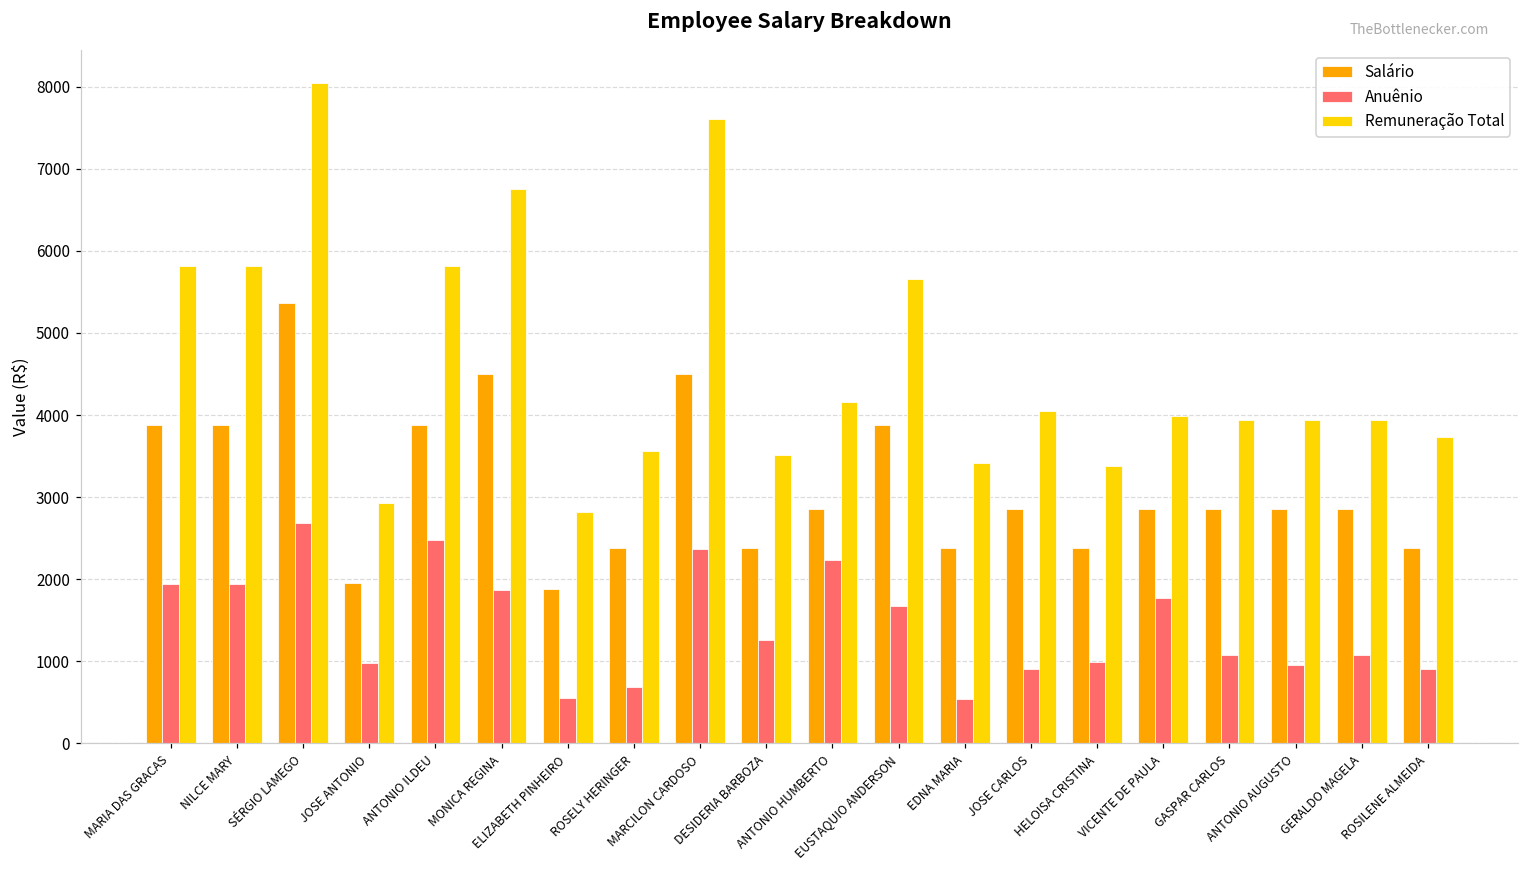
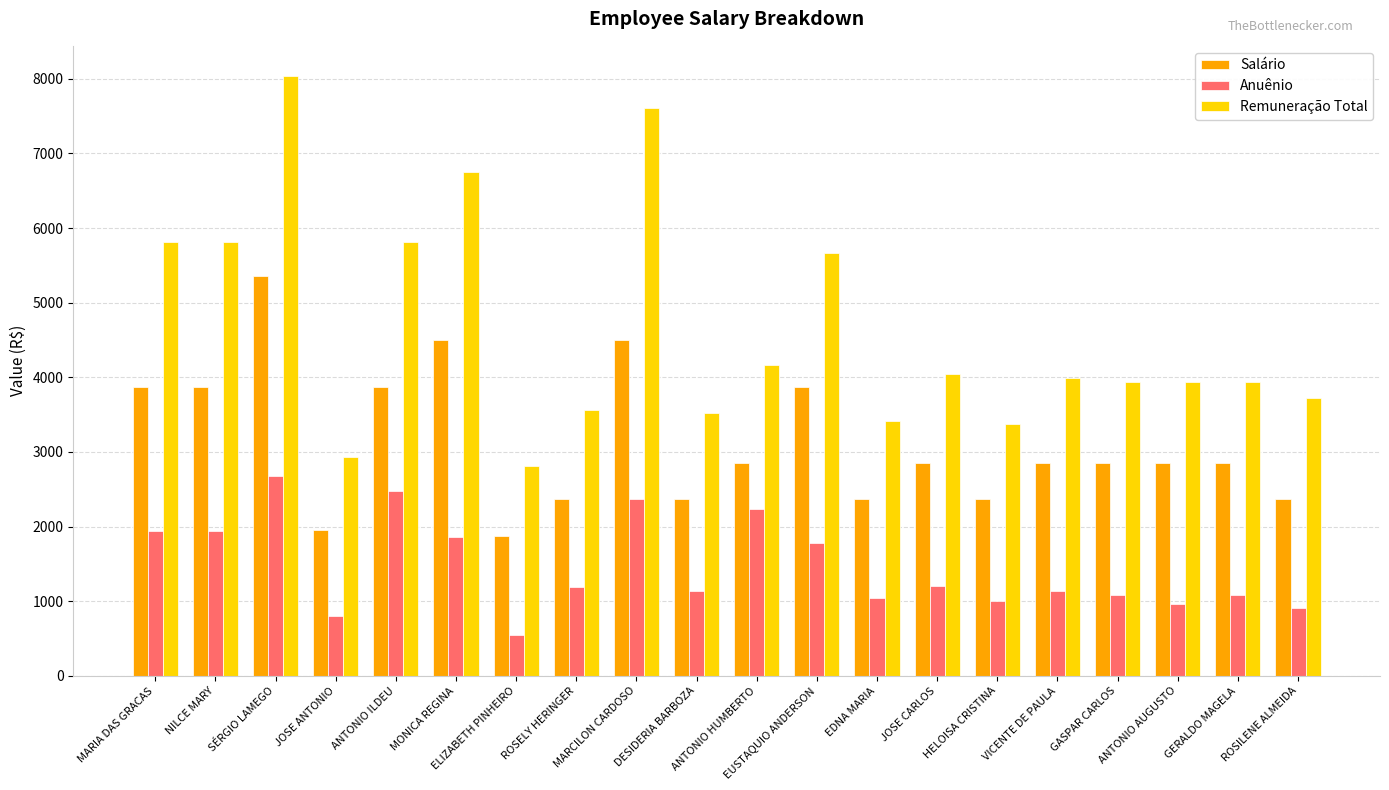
Anuênio, JOSE ANTONIO: 1000 -> 800
Anuênio, ROSELY HERINGER: 700 -> 1200
Anuênio, DESIDERIA BARBOZA: 1300 -> 1100
Anuênio, EUSTAQUIO ANDERSON: 1700 -> 1800
Anuênio, EDNA MARIA: 500 -> 1000
Anuênio, JOSE CARLOS: 900 -> 1200
Anuênio, VICENTE DE PAULA: 1800 -> 1100
